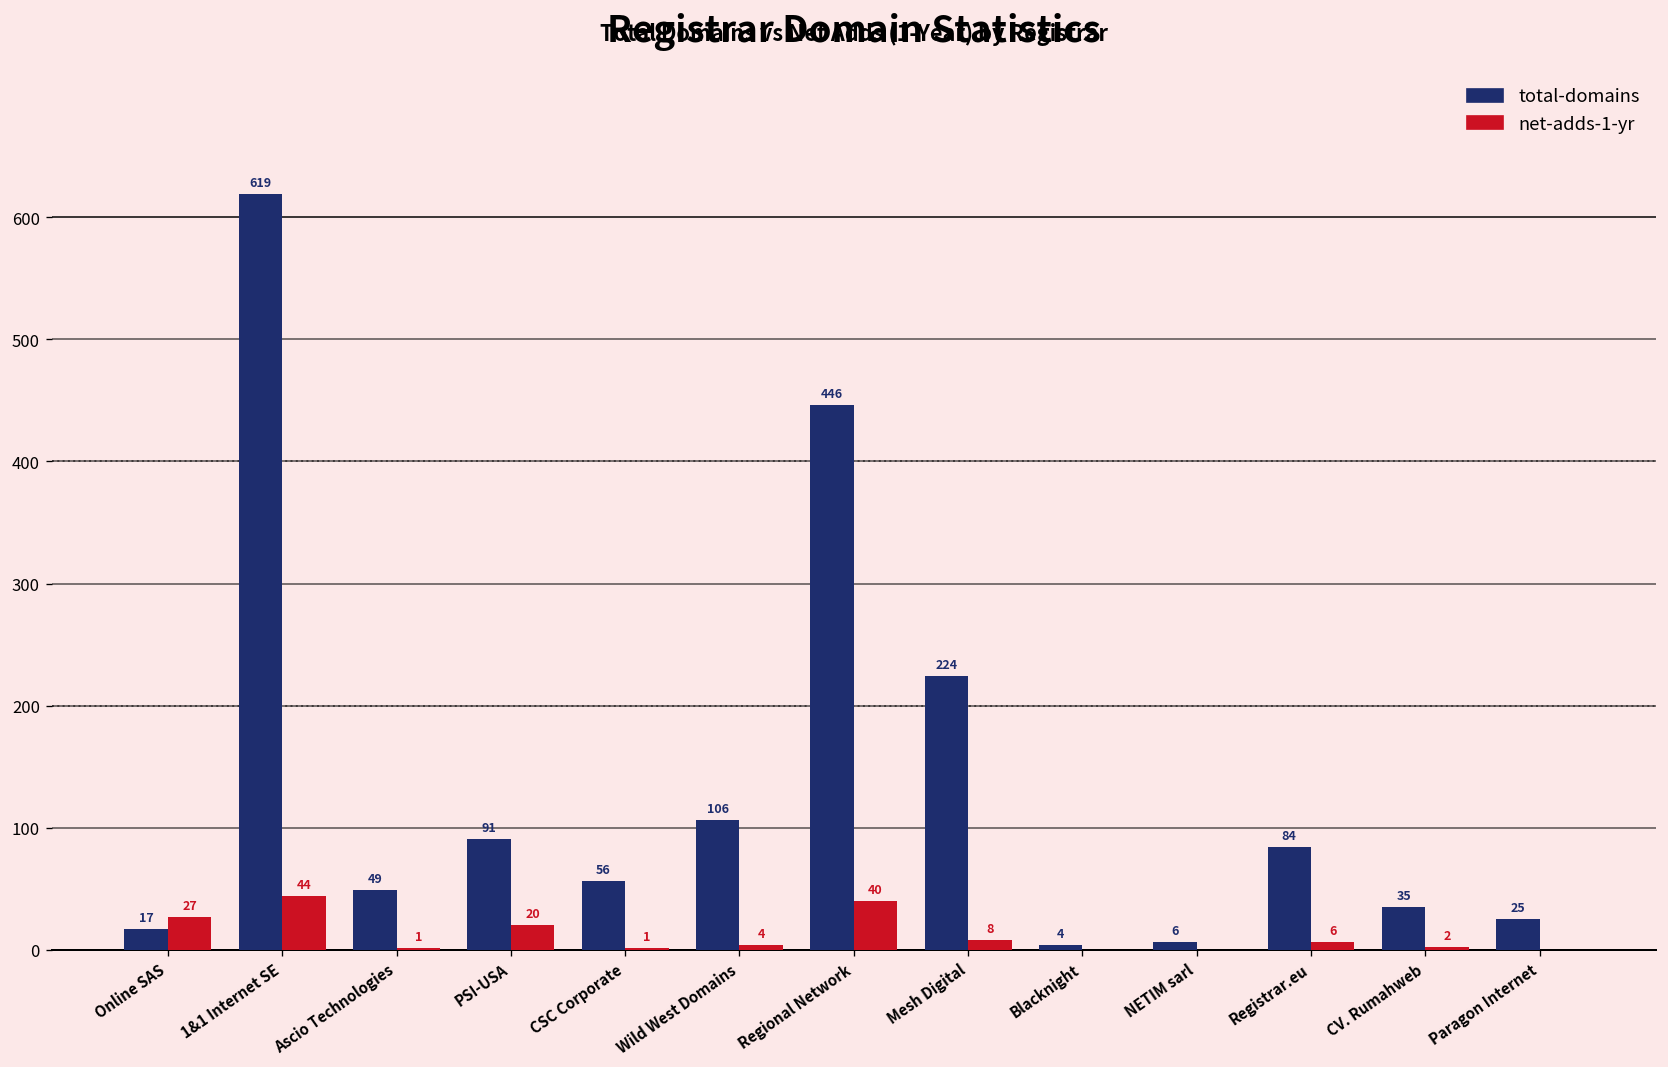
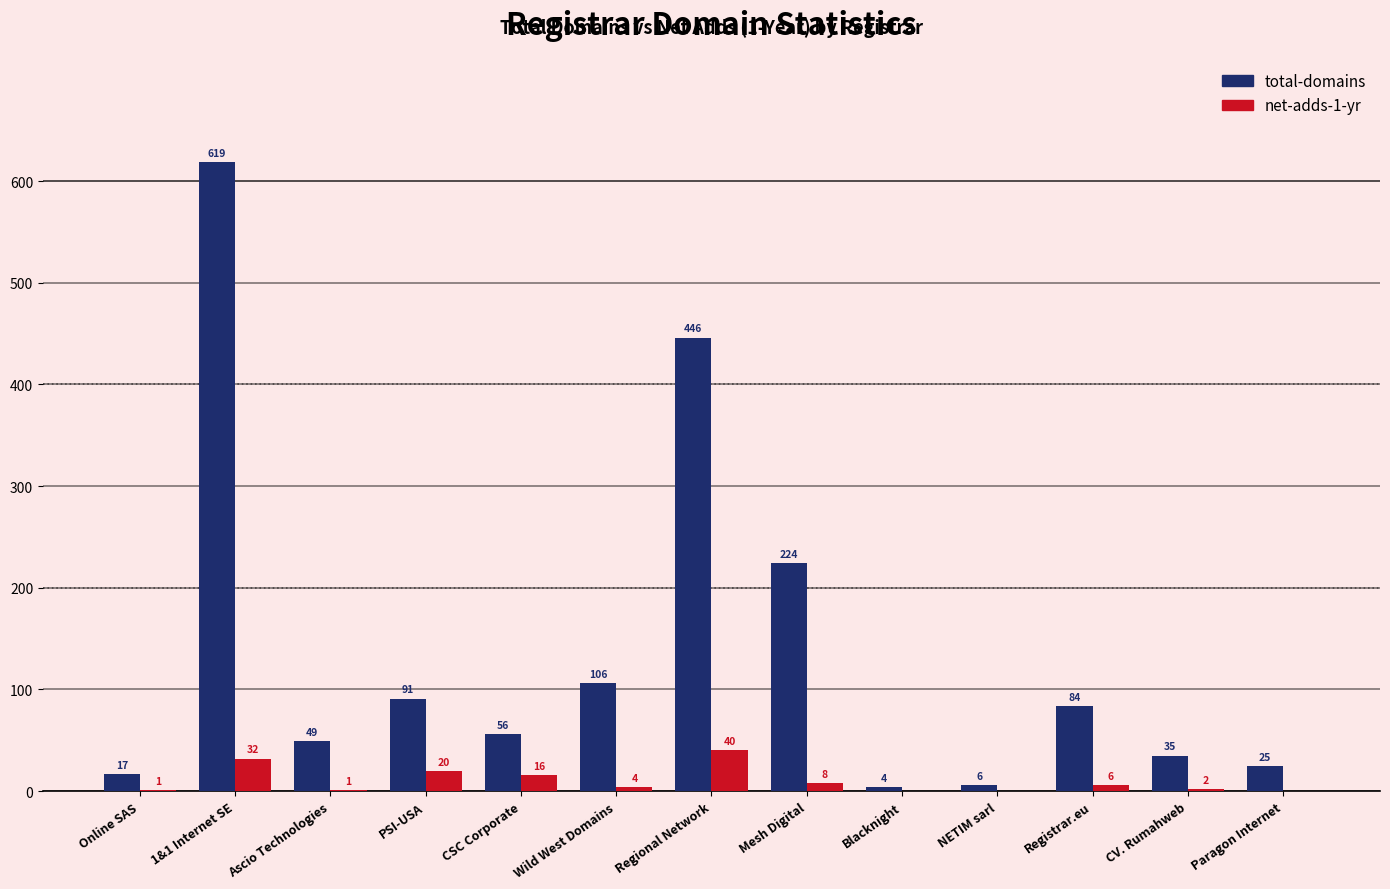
net-adds-1-yr, Online SAS: 27 -> 1
net-adds-1-yr, 1&1 Internet SE: 44 -> 32
net-adds-1-yr, CSC Corporate: 1 -> 16
